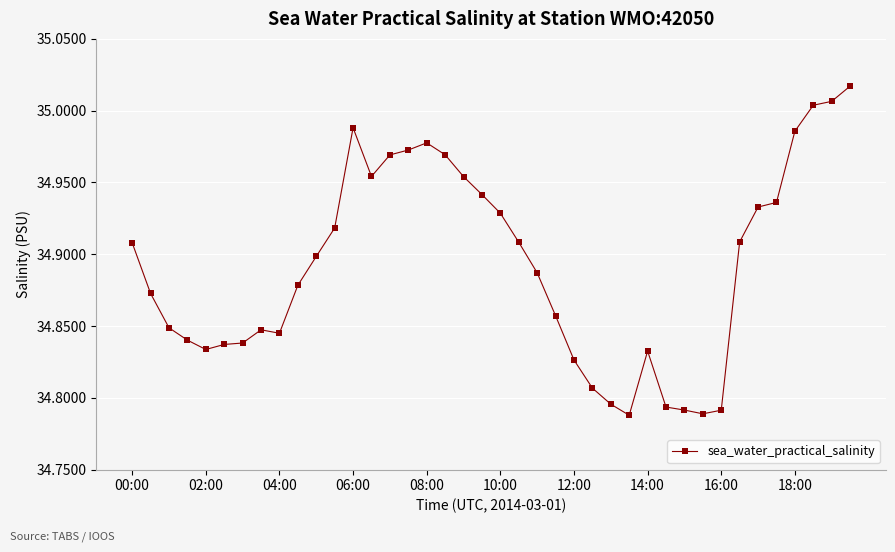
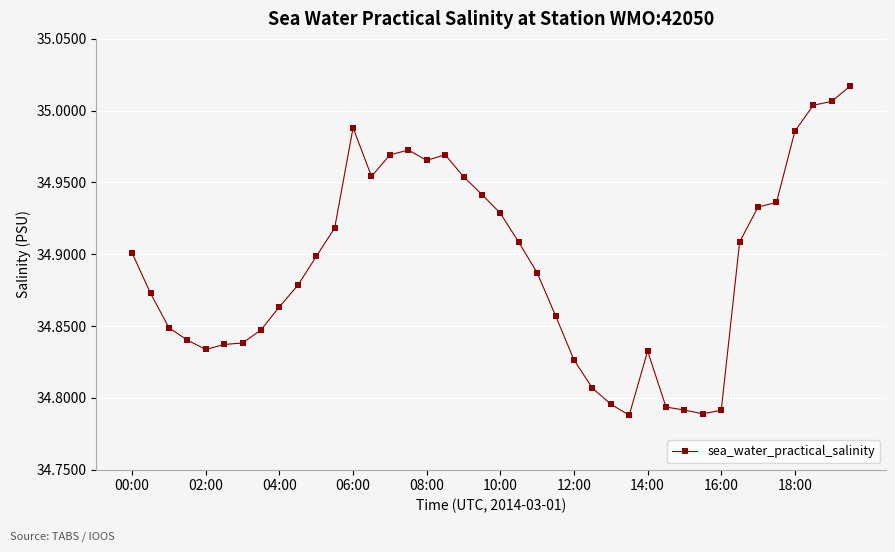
00:00: 34.908 -> 34.901
04:00: 34.845 -> 34.863
08:00: 34.978 -> 34.965
